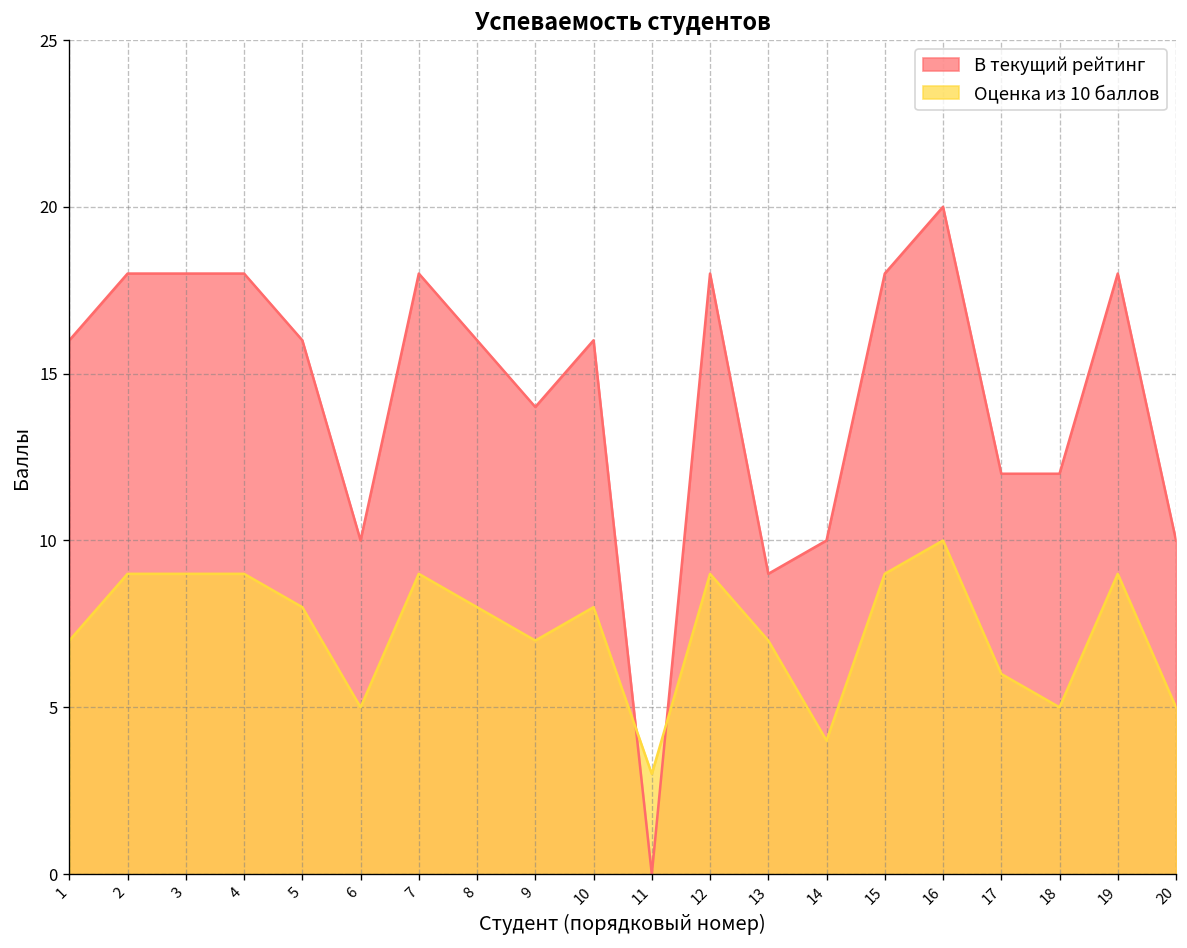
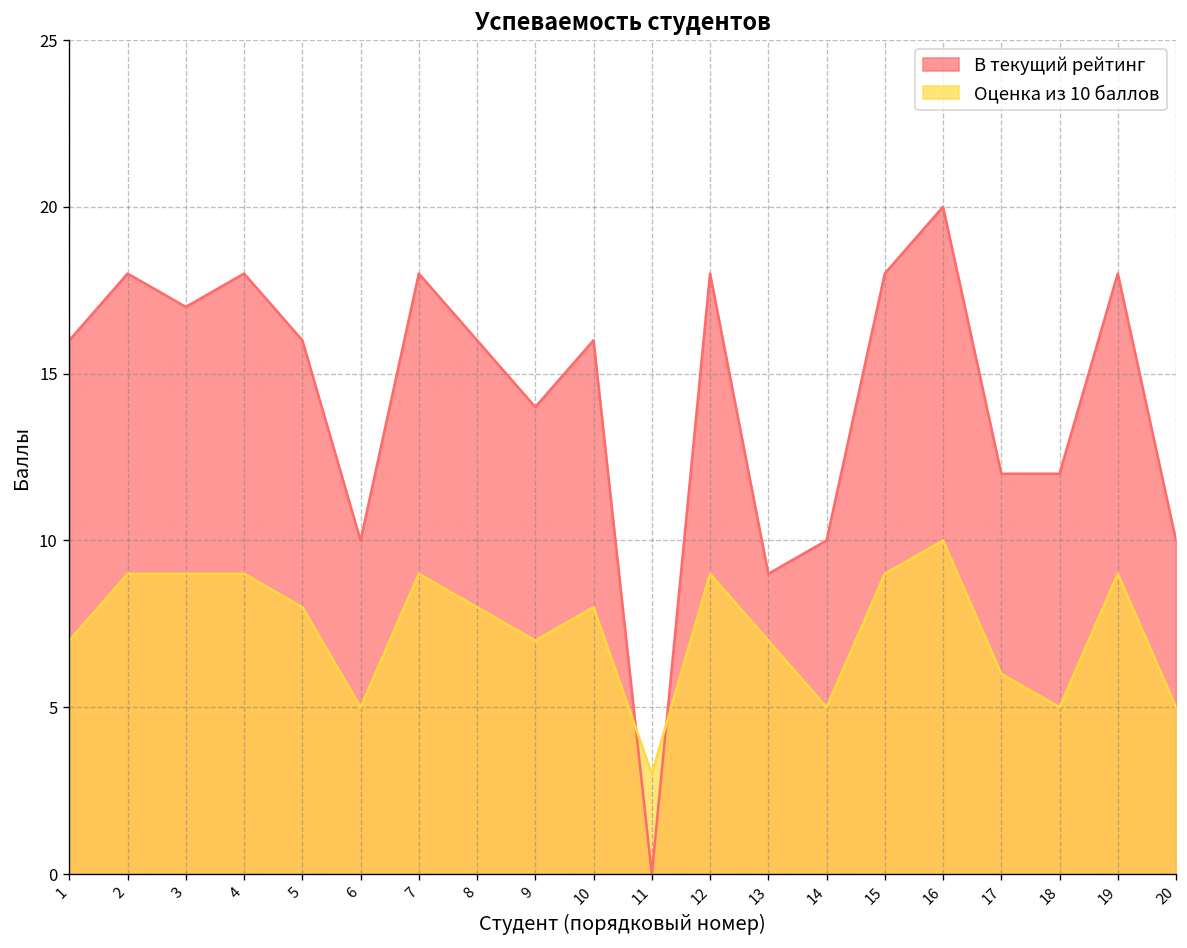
В текущий рейтинг, 3: 18 -> 17
Оценка из 10 баллов, 14: 4 -> 5
